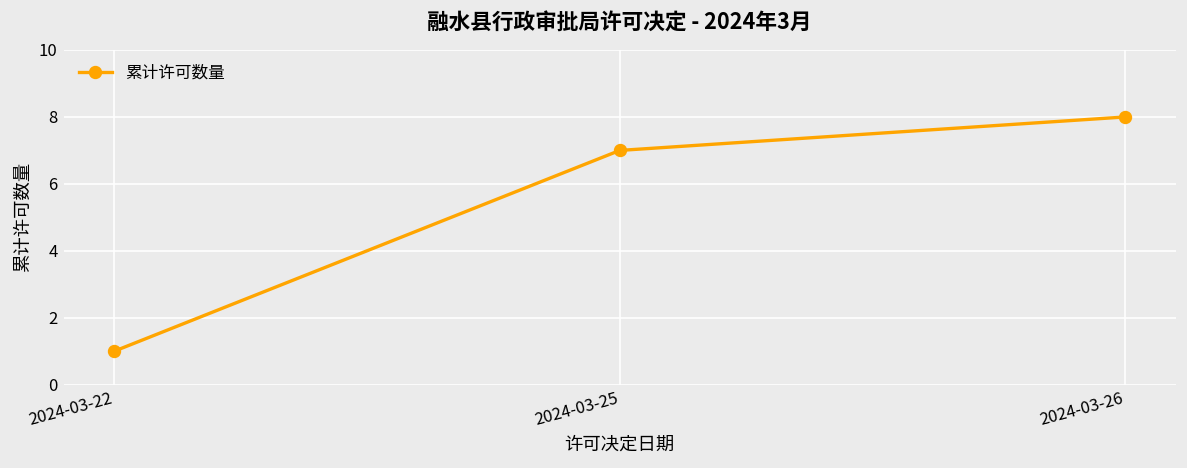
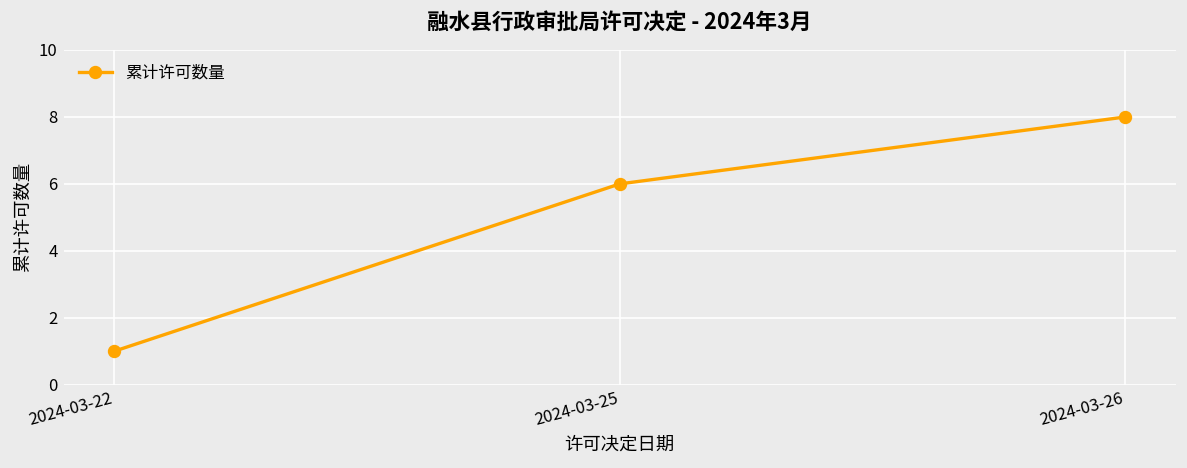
2024-03-25: 7 -> 6
